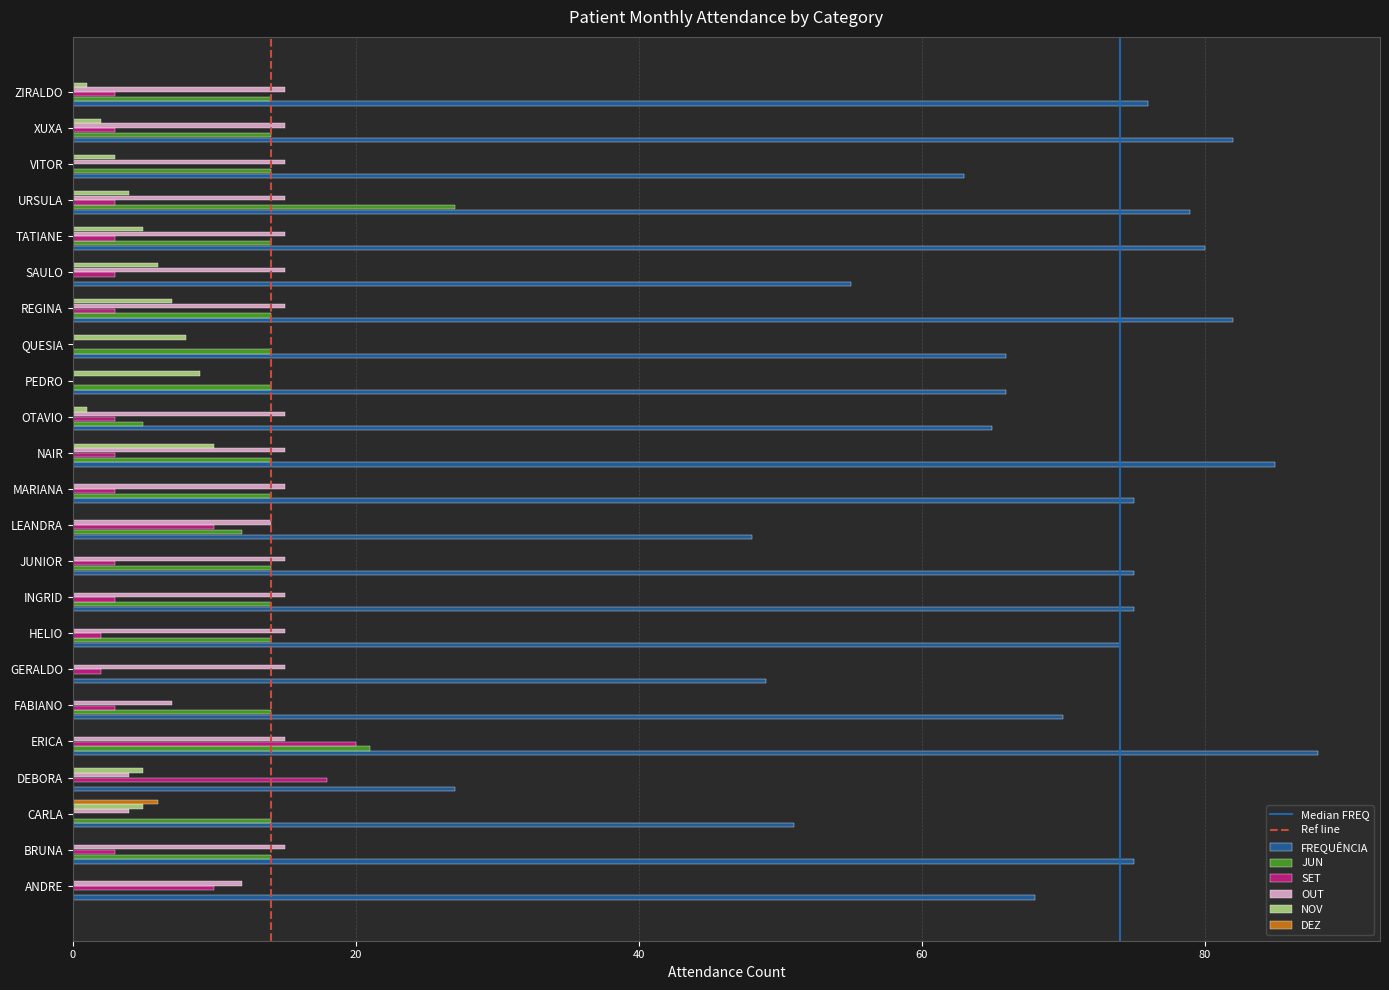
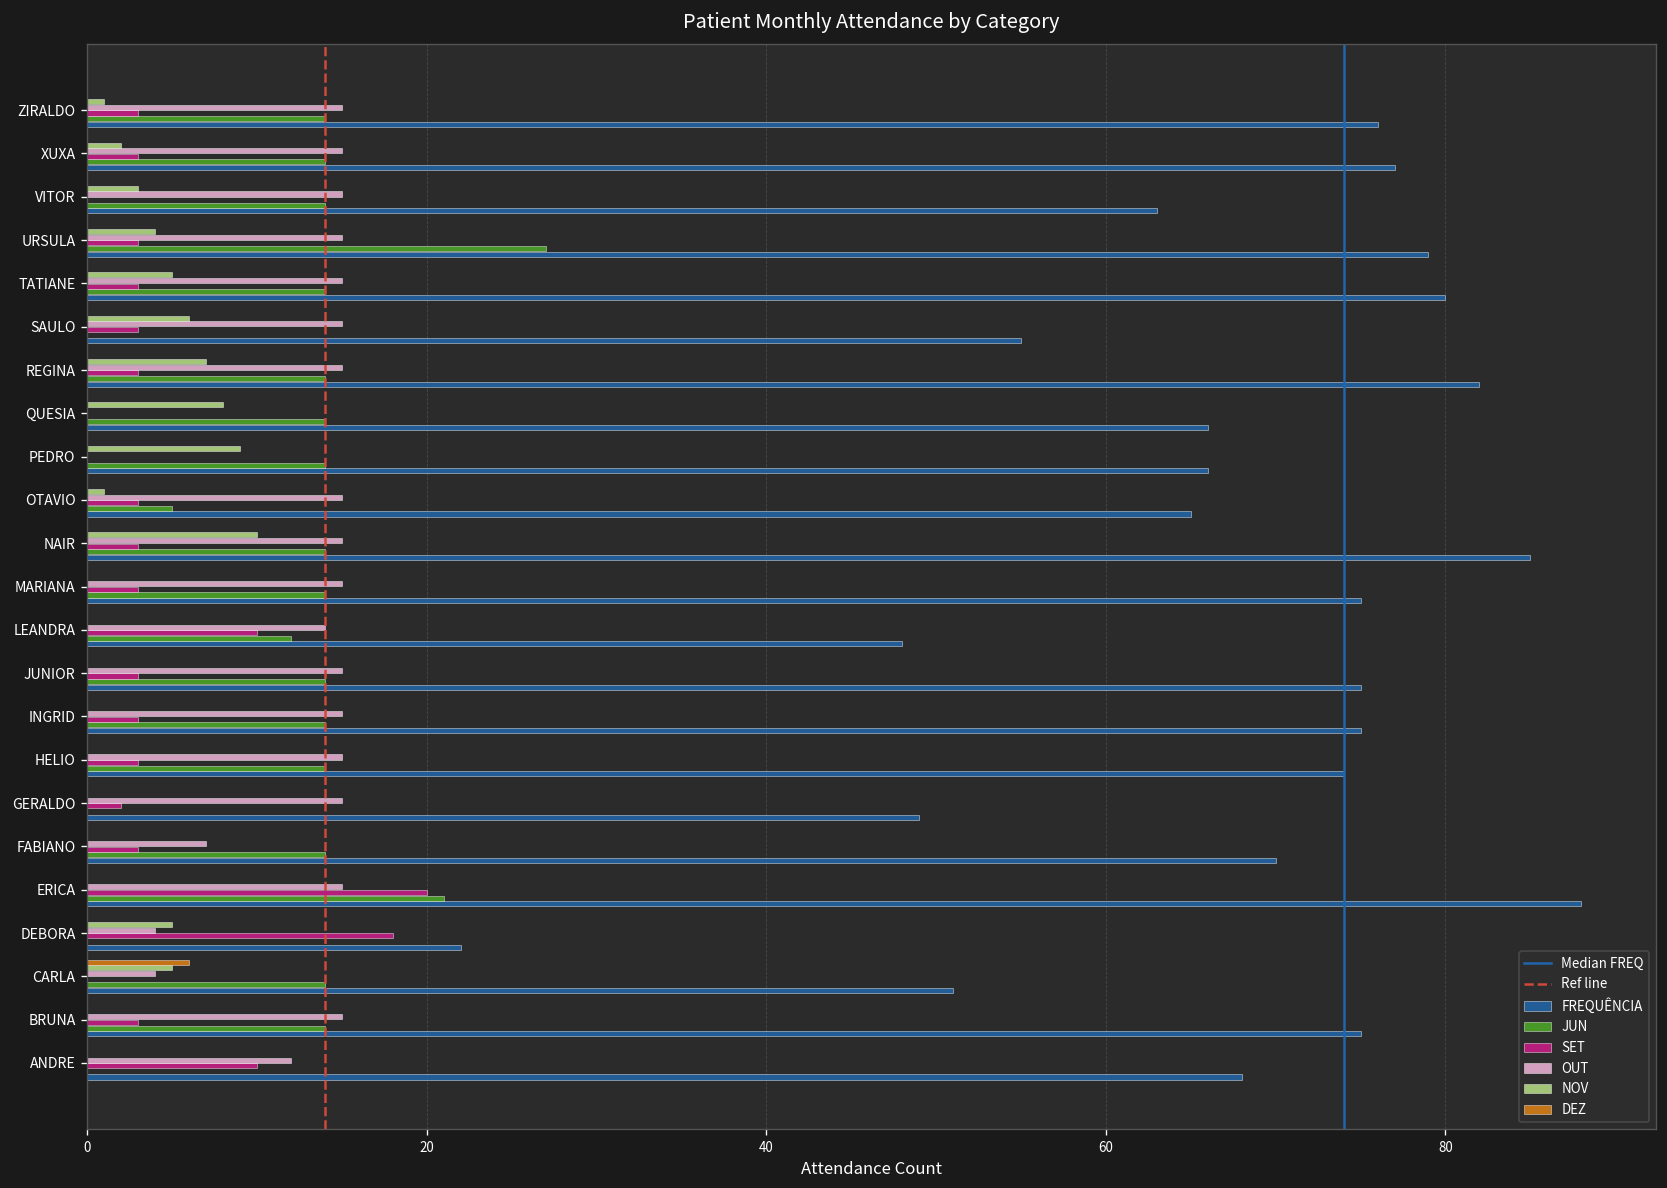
FREQUÊNCIA, XUXA: 82 -> 77
SET, HELIO: 2 -> 3
FREQUÊNCIA, DEBORA: 27 -> 22
